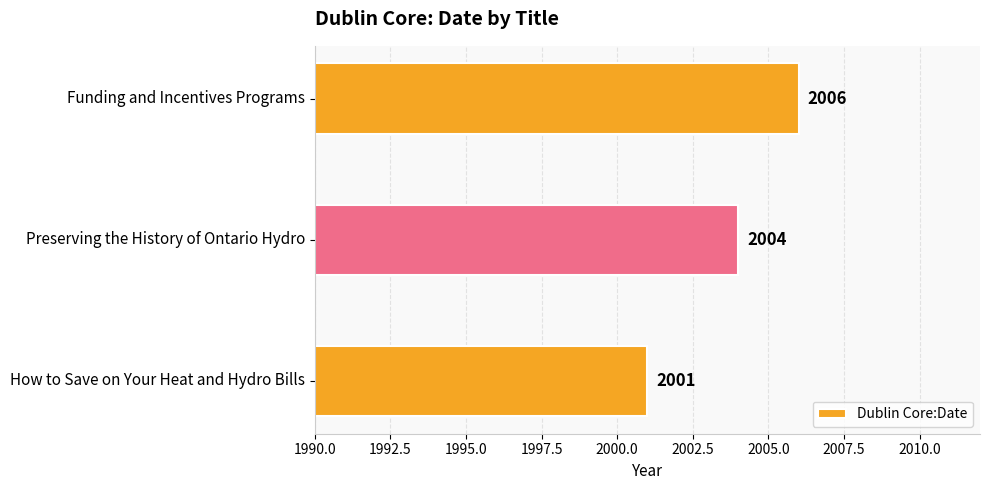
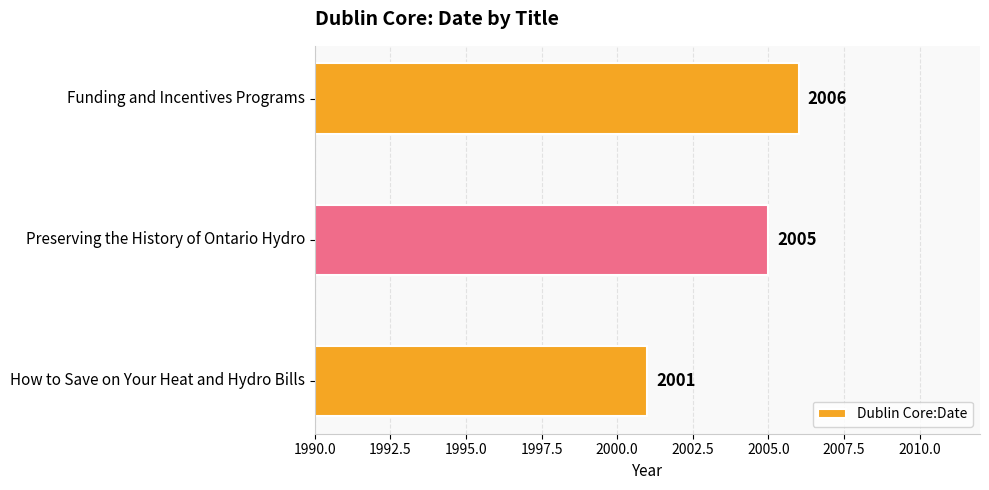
Preserving the History of Ontario Hydro: 2004 -> 2005
